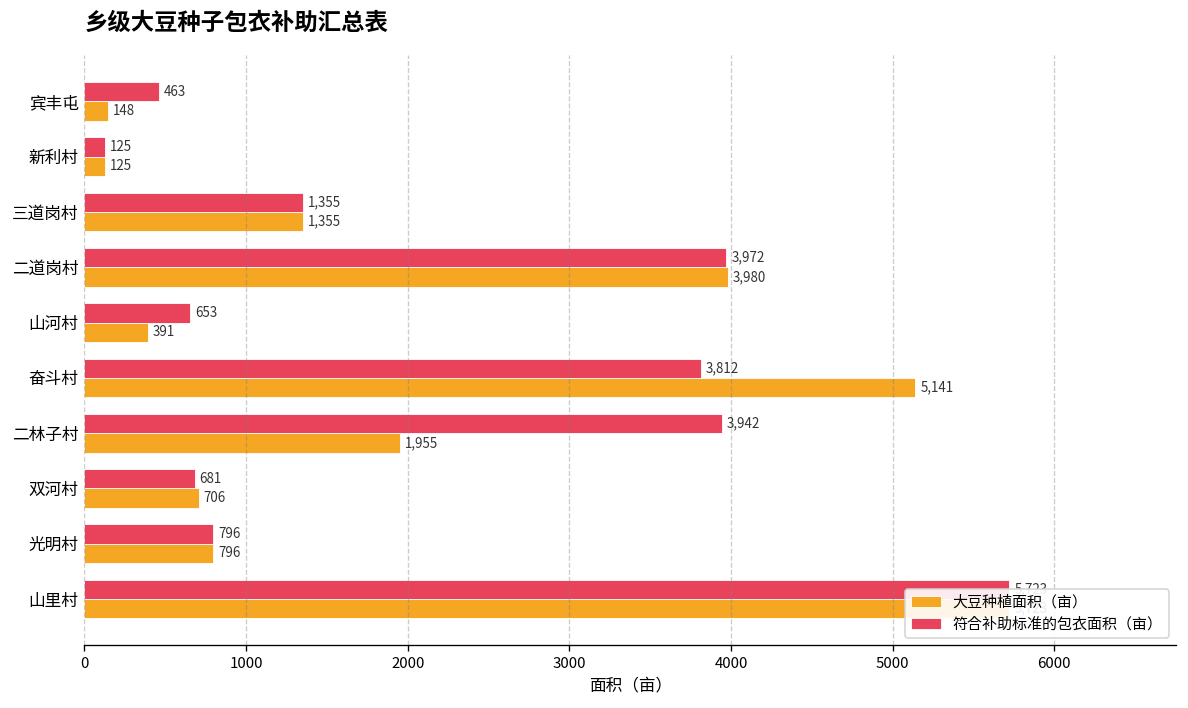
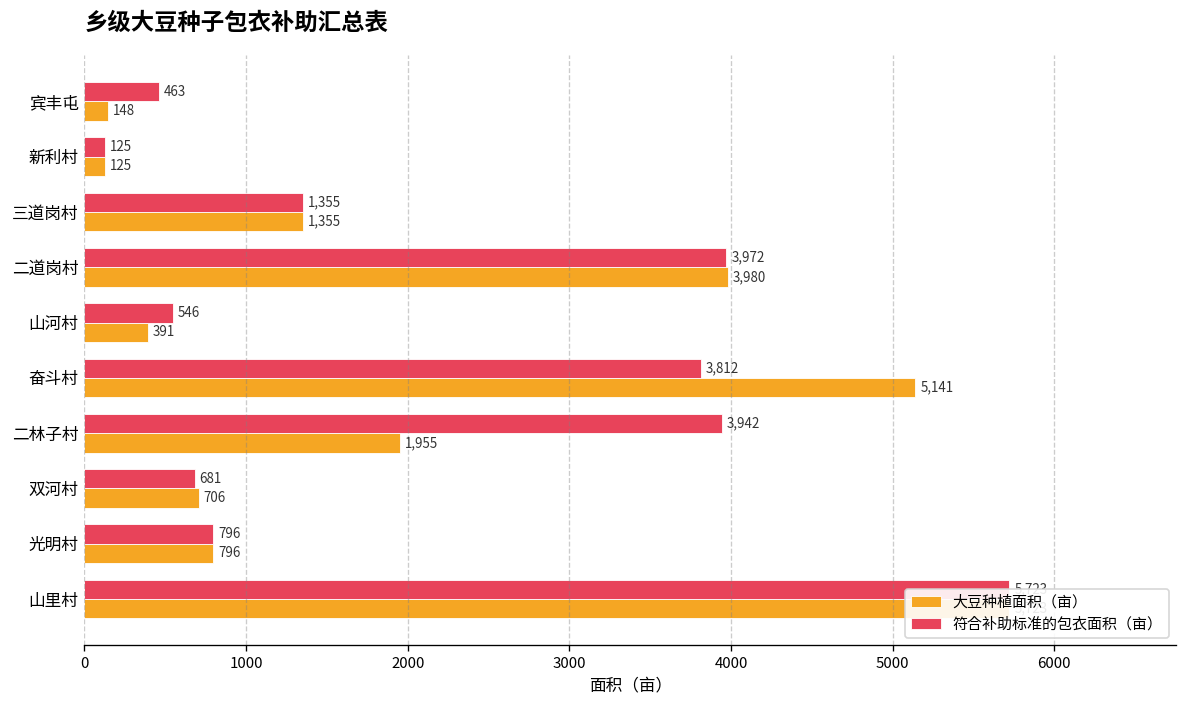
符合补助标准的包衣面积（亩）, 山河村: 653 -> 546
